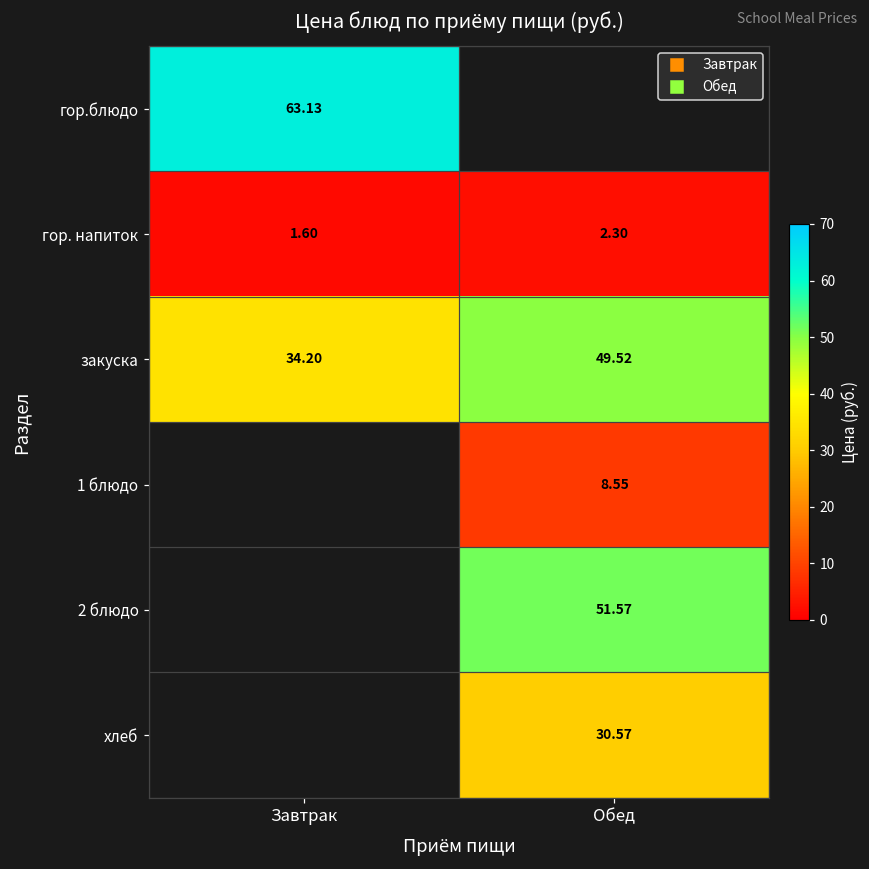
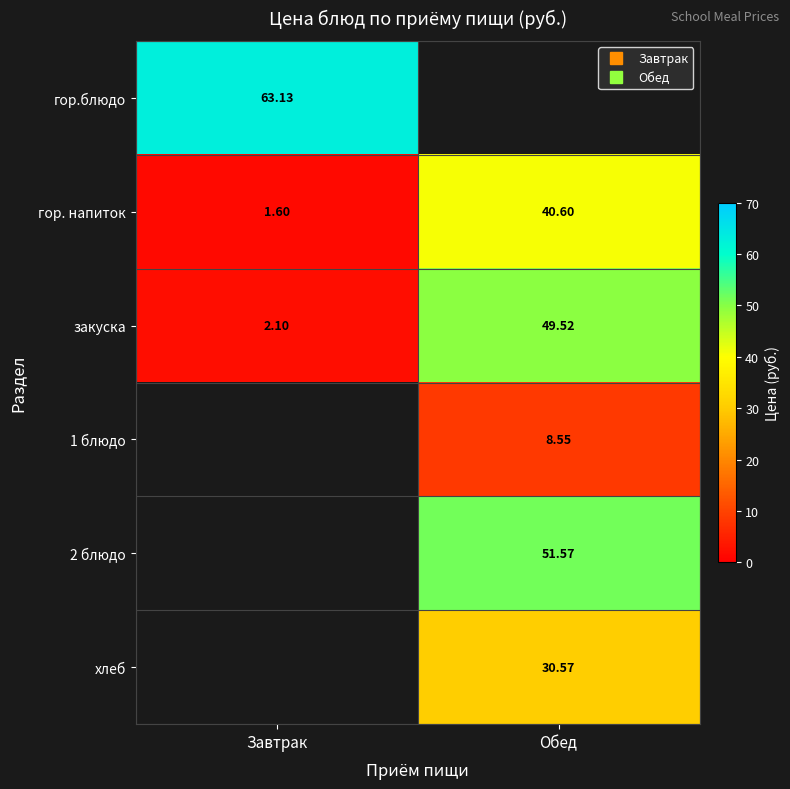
гор. напиток, Обед: 2.30 -> 40.60
закуска, Завтрак: 34.20 -> 2.10
